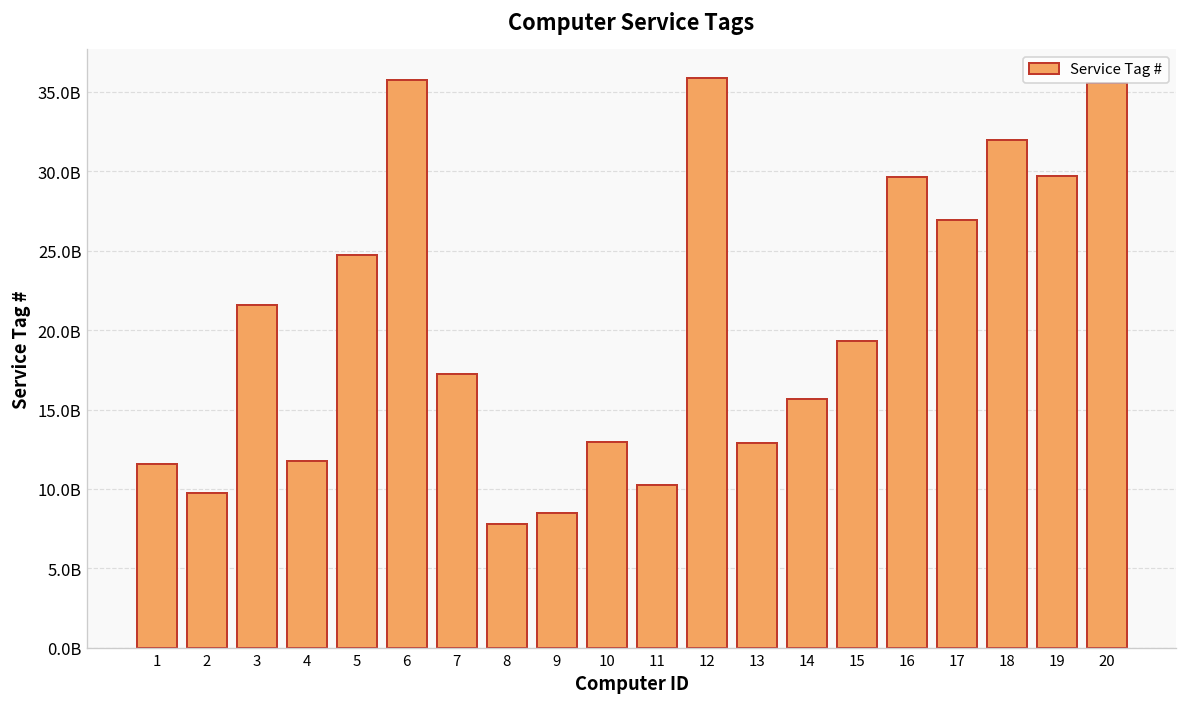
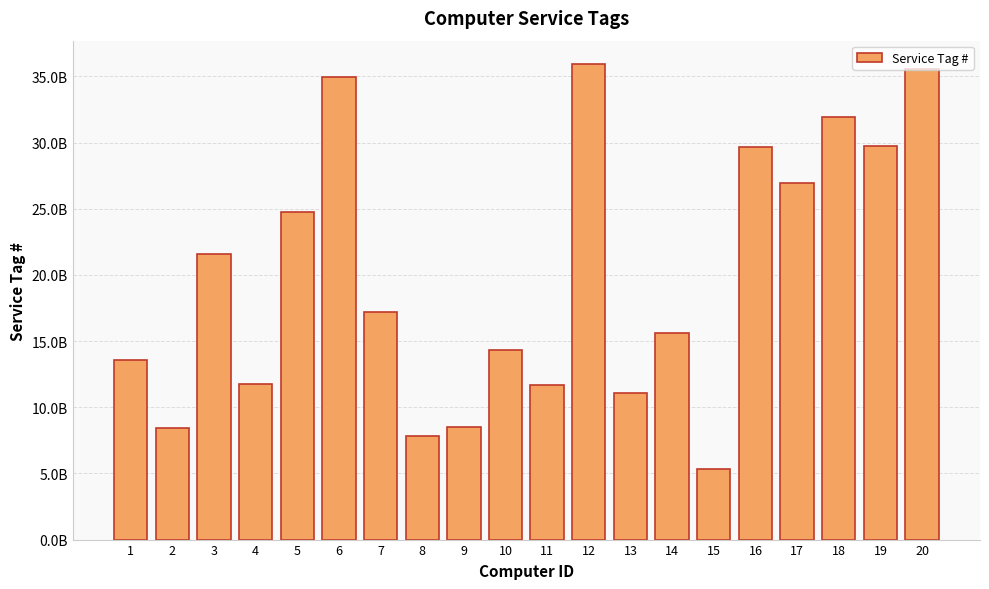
1: 11600000000 -> 13500000000
2: 9800000000 -> 8400000000
6: 35800000000 -> 34900000000
10: 13000000000 -> 14300000000
11: 10300000000 -> 11700000000
13: 12900000000 -> 11100000000
15: 19300000000 -> 5300000000
